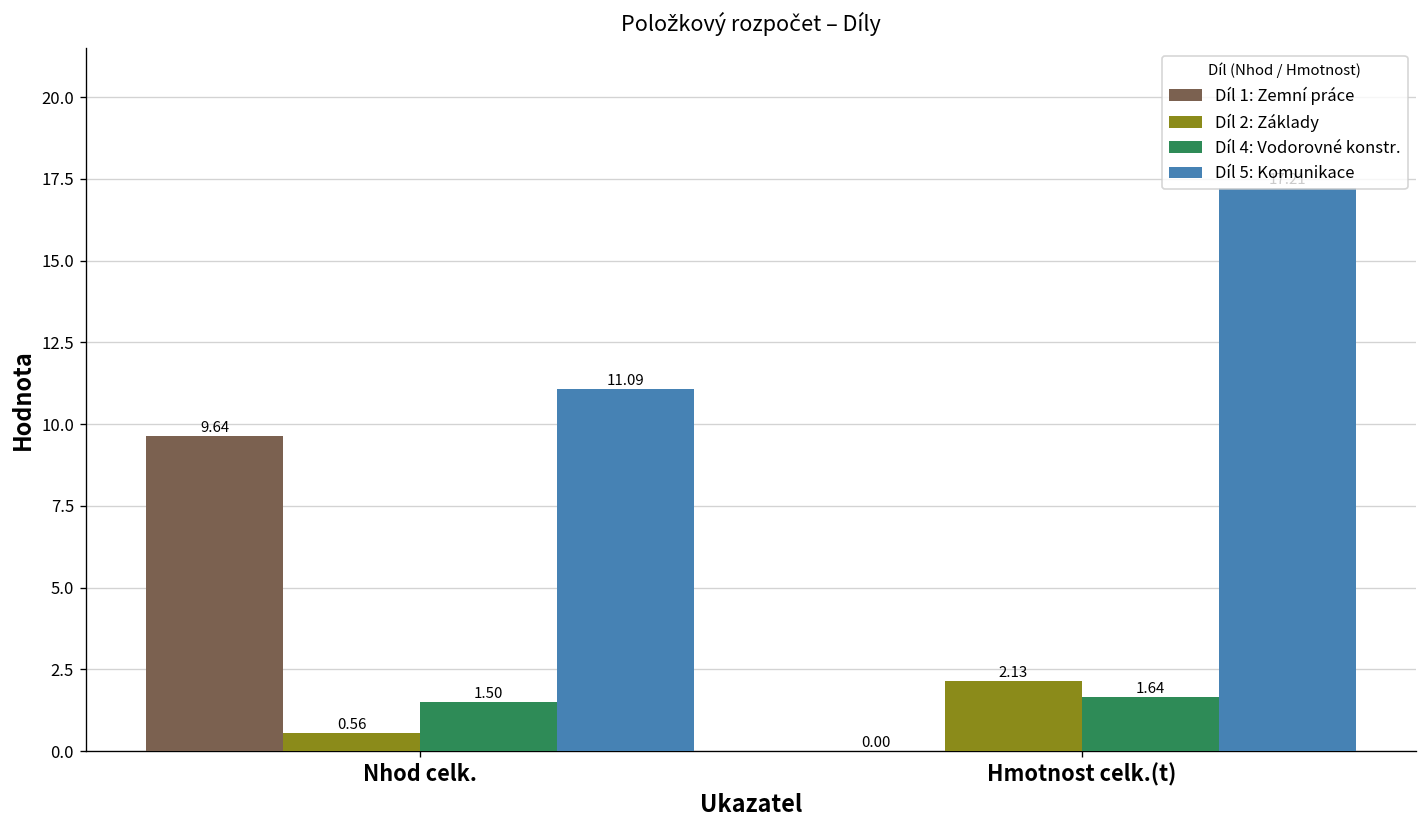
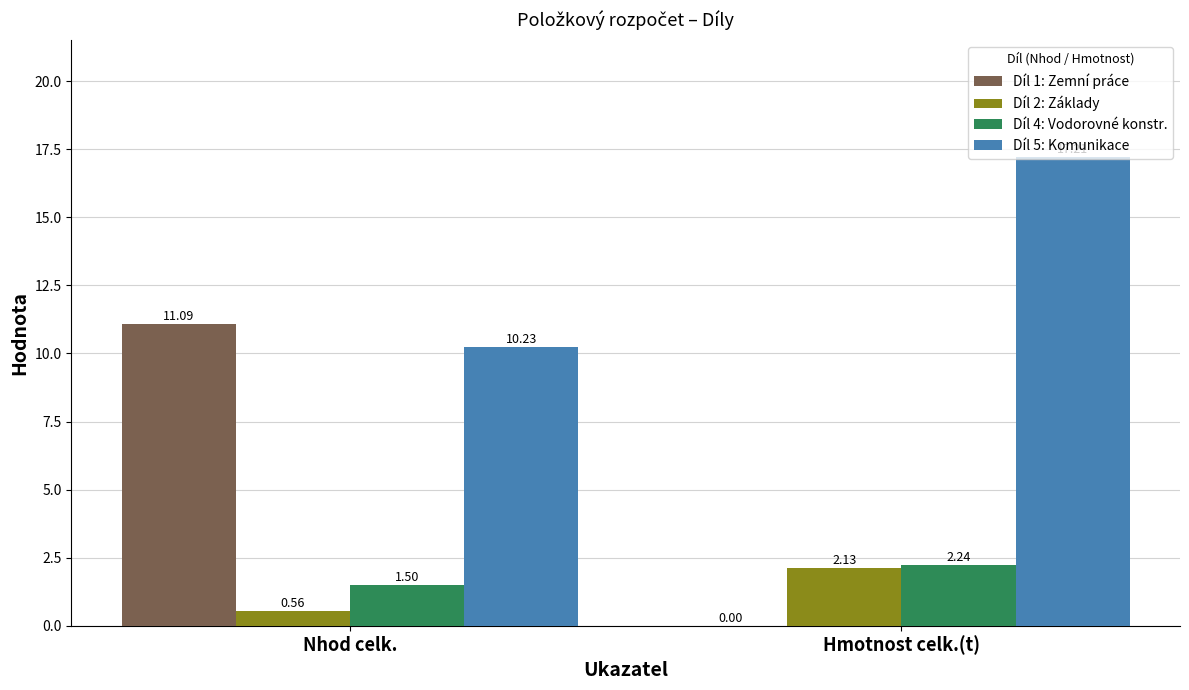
Díl 1: Zemní práce, Nhod celk.: 9.64 -> 11.09
Díl 5: Komunikace, Nhod celk.: 11.09 -> 10.23
Díl 4: Vodorovné konstr., Hmotnost celk.(t): 1.64 -> 2.24
